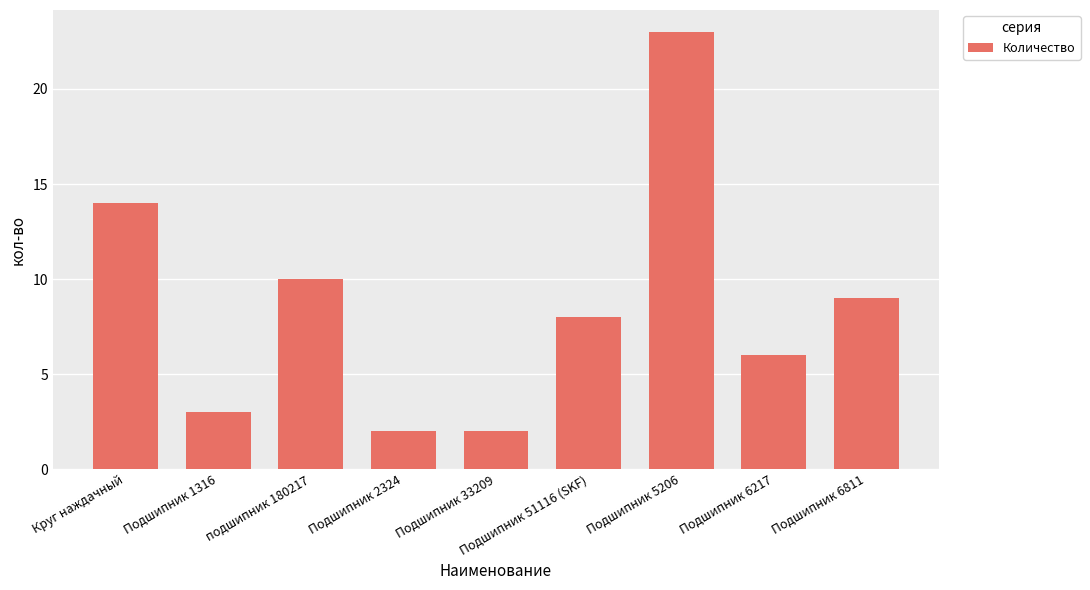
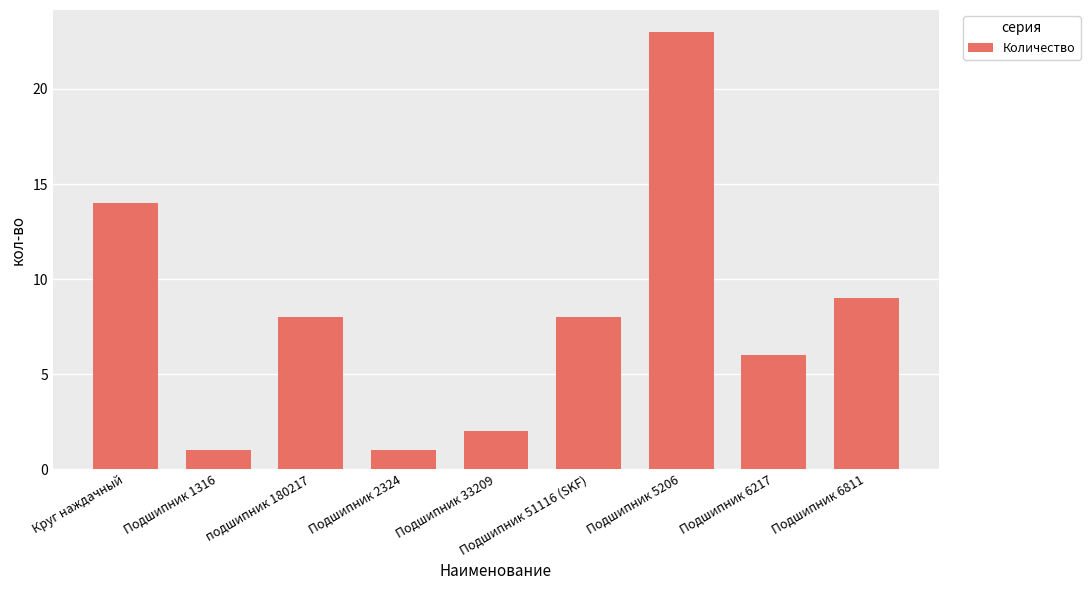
Подшипник 1316: 3 -> 1
подшипник 180217: 10 -> 8
Подшипник 2324: 2 -> 1
